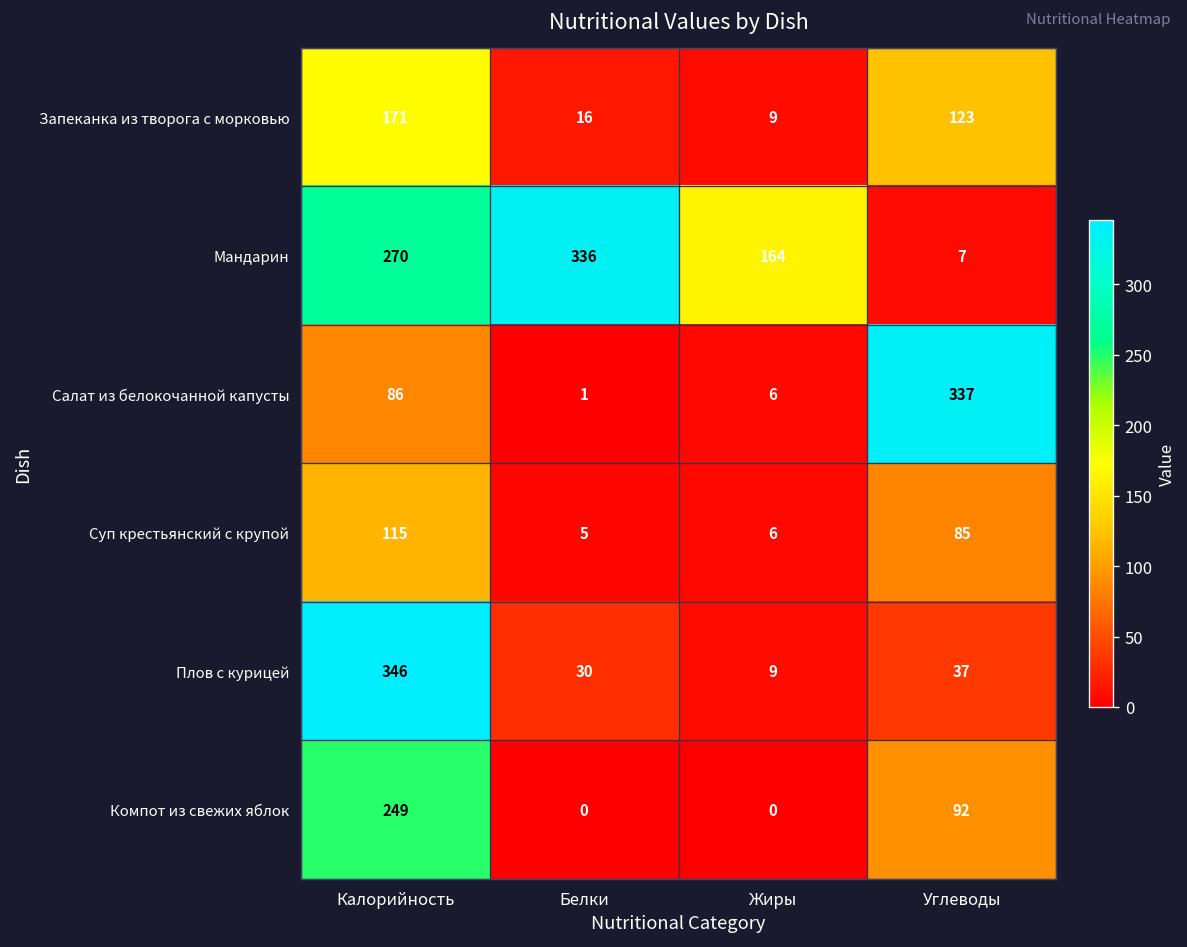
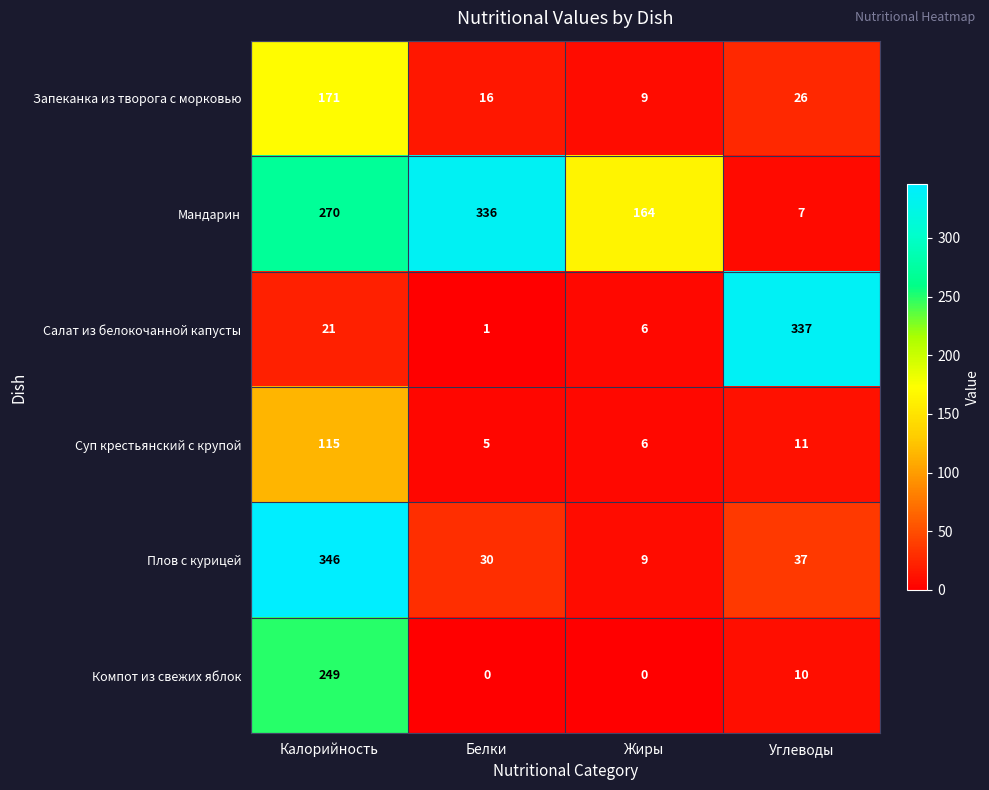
Запеканка из творога с морковью, Углеводы: 123 -> 26
Салат из белокочанной капусты, Калорийность: 86 -> 21
Суп крестьянский с крупой, Углеводы: 85 -> 11
Компот из свежих яблок, Углеводы: 92 -> 10
